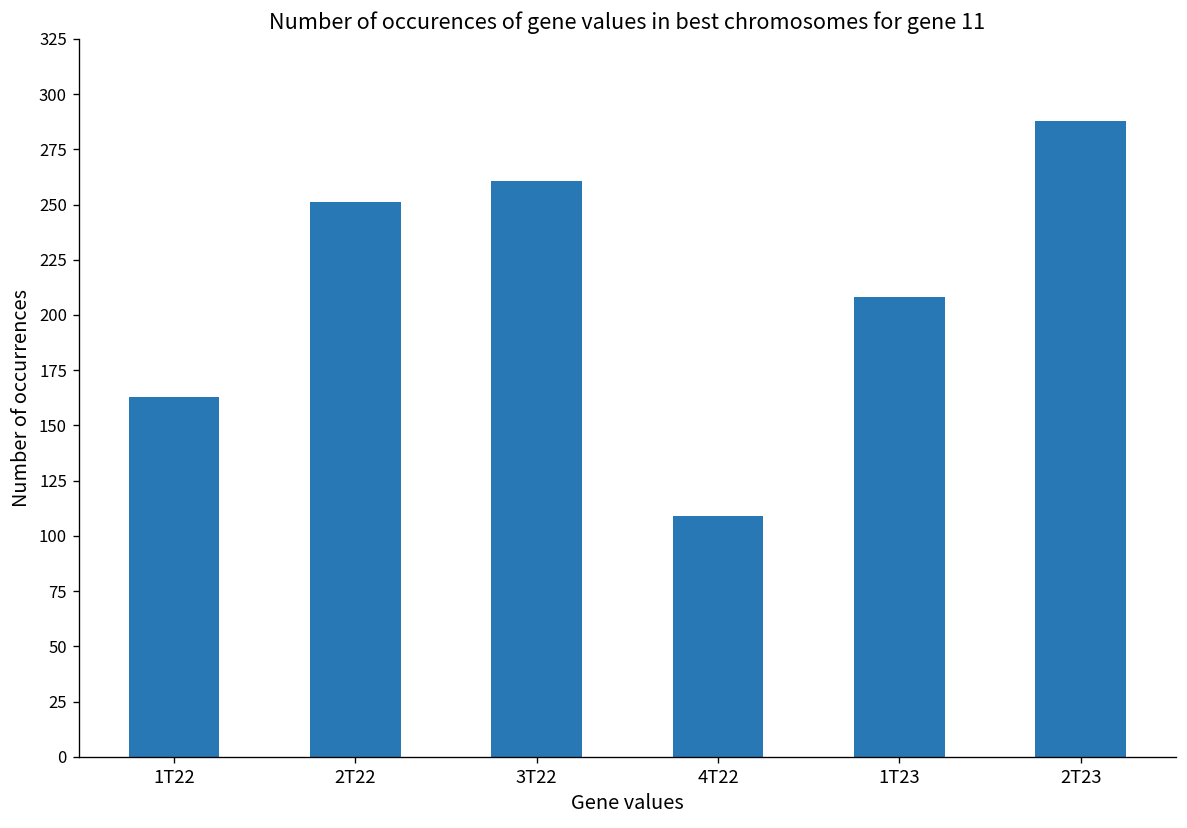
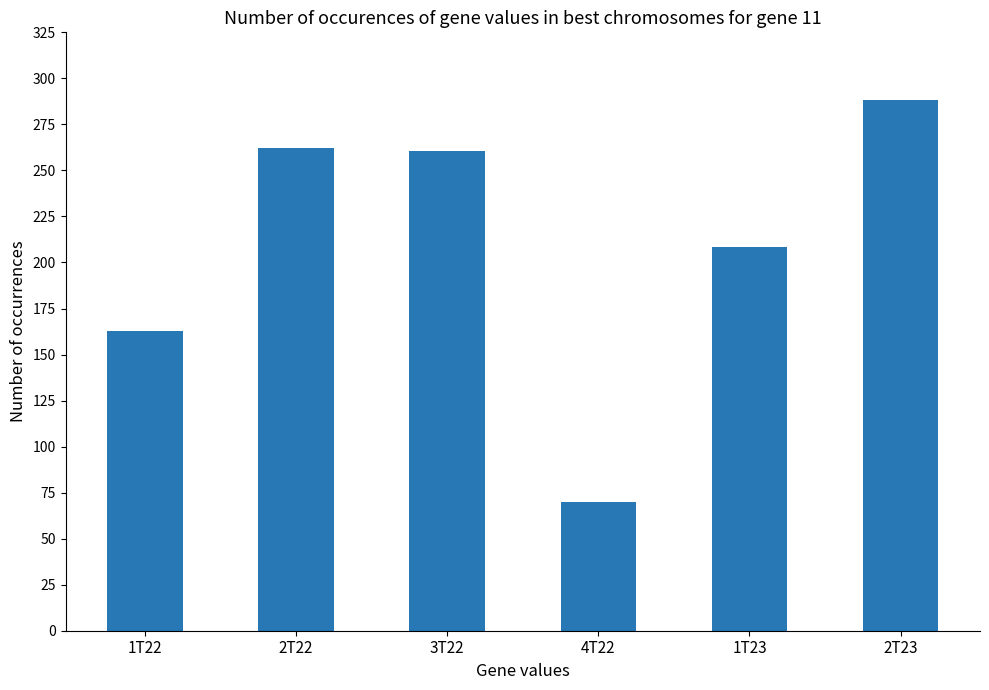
2T22: 251 -> 262
4T22: 109 -> 70
